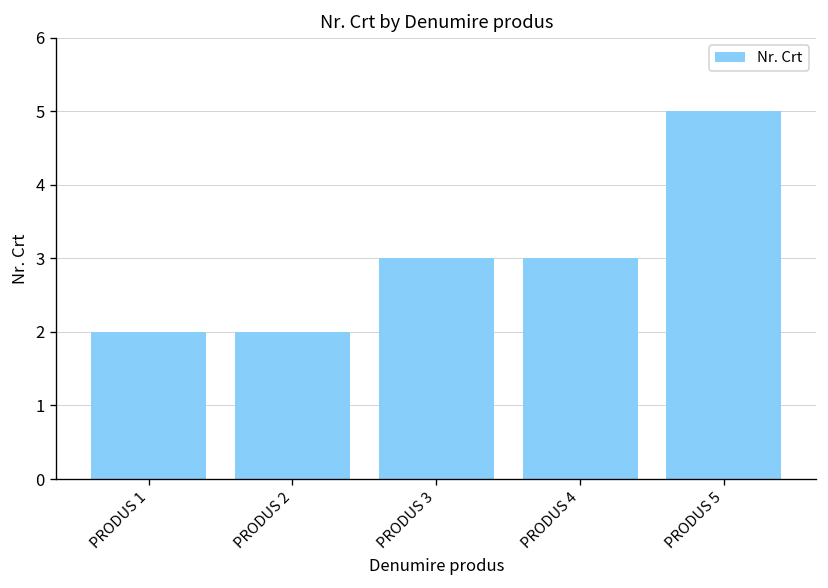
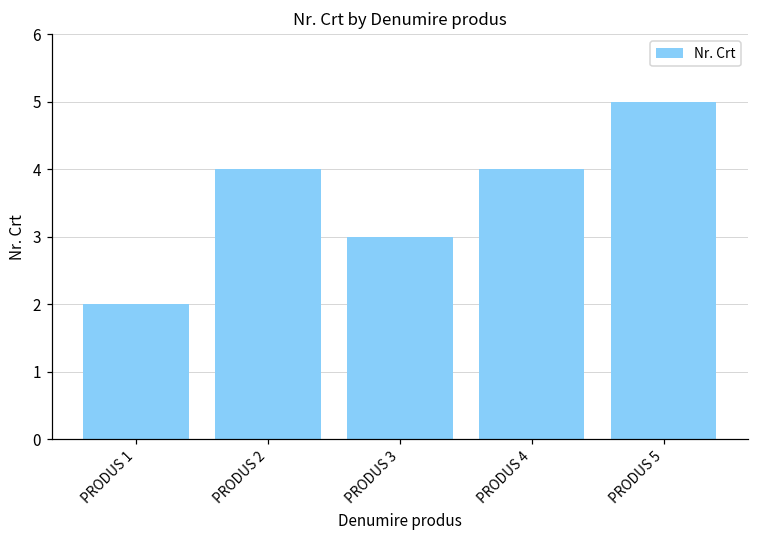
PRODUS 2: 2 -> 4
PRODUS 4: 3 -> 4
